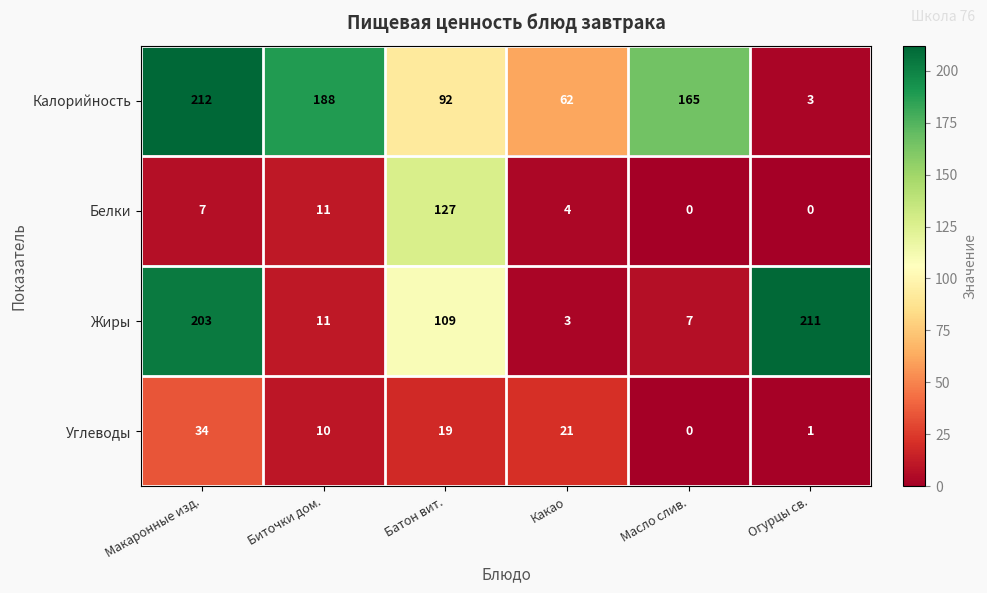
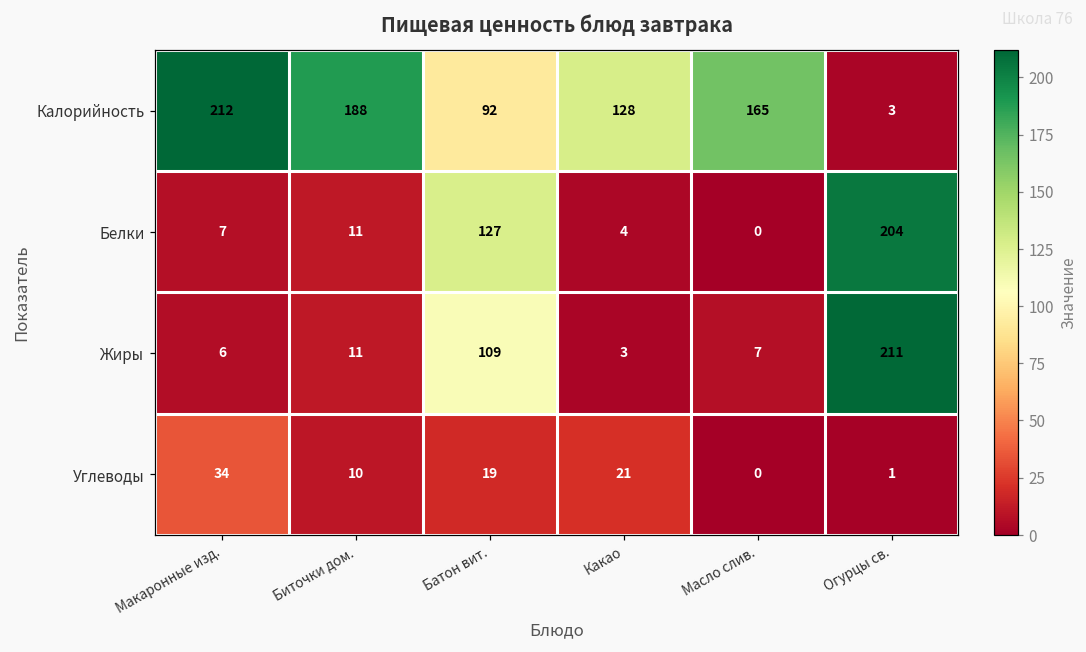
Калорийность, Какао: 62 -> 128
Белки, Огурцы св.: 0 -> 204
Жиры, Макаронные изд.: 203 -> 6
